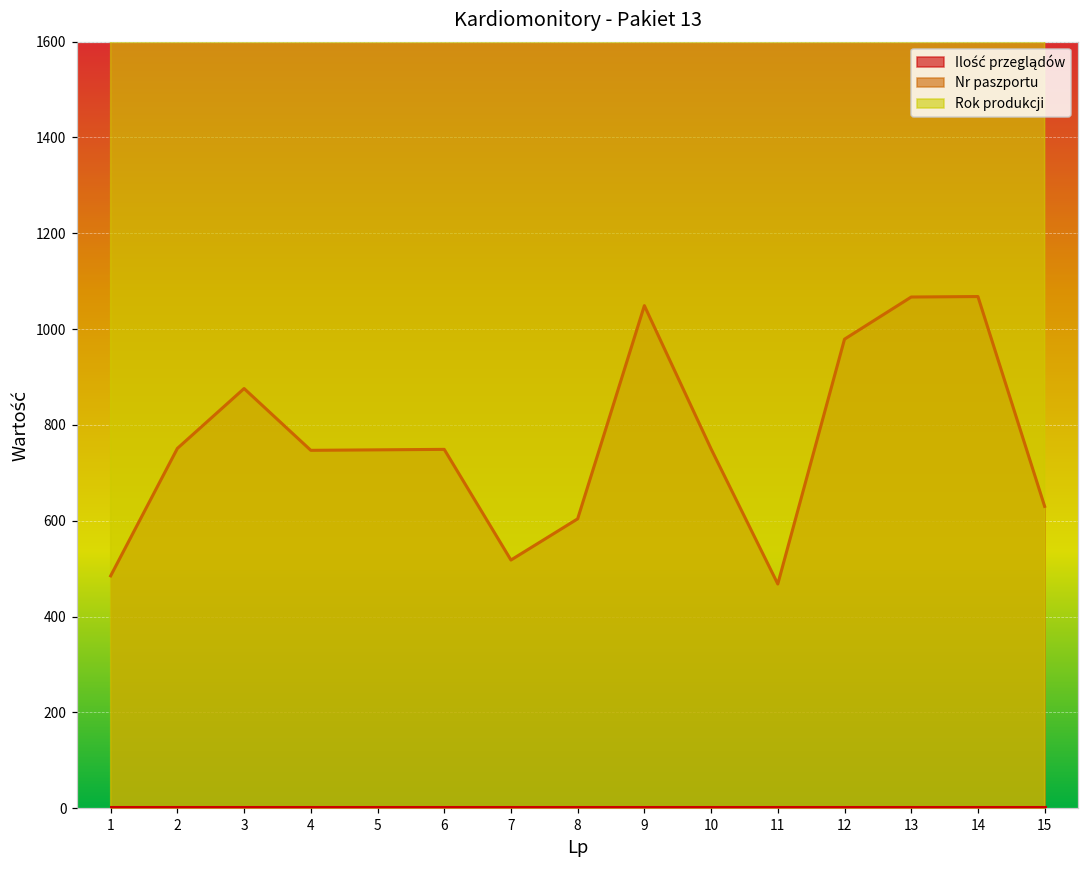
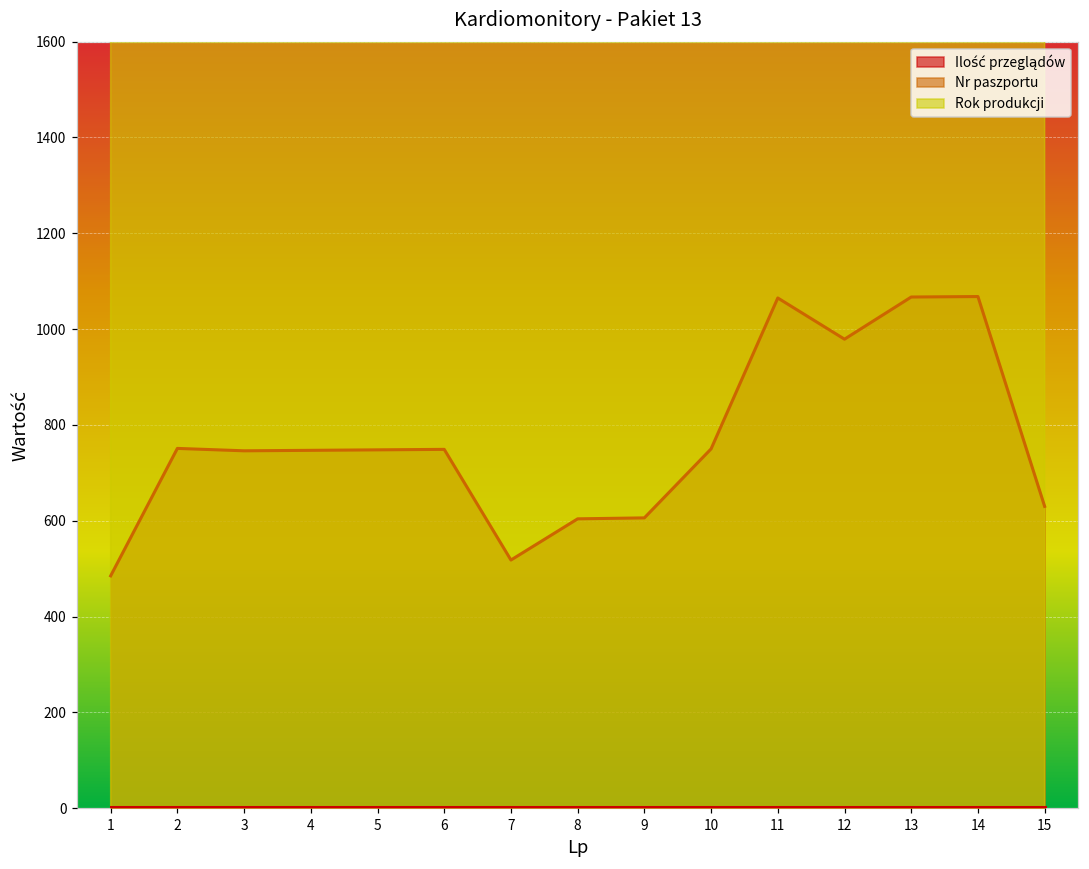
Nr paszportu, 3: 880 -> 750
Nr paszportu, 9: 1050 -> 610
Nr paszportu, 11: 470 -> 1070
